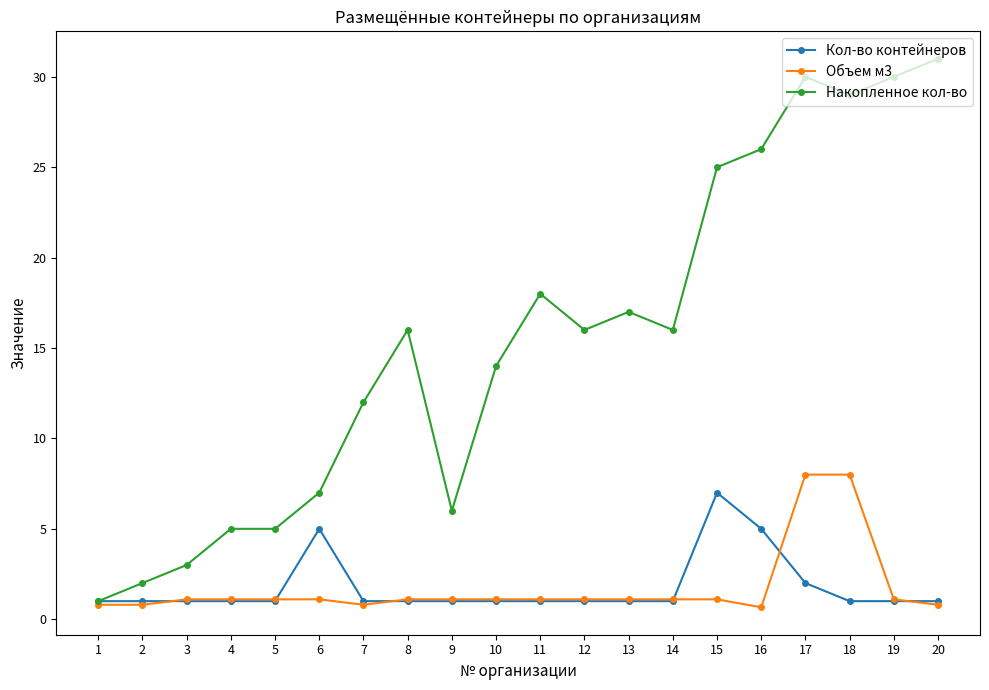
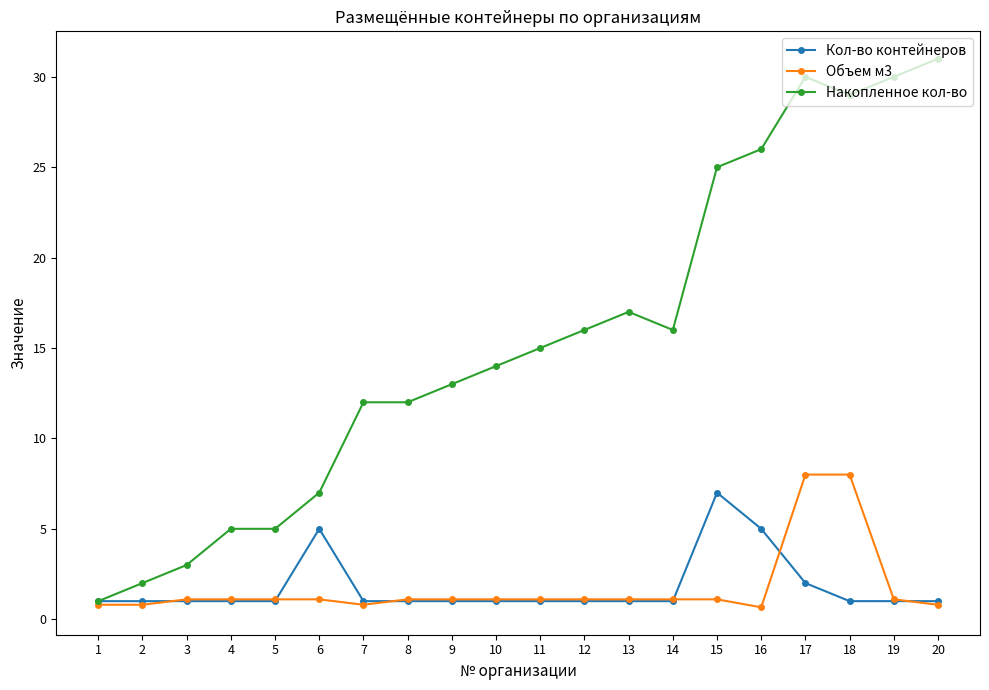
Накопленное кол-во, 8: 16 -> 12
Накопленное кол-во, 9: 6 -> 13
Накопленное кол-во, 11: 18 -> 15
